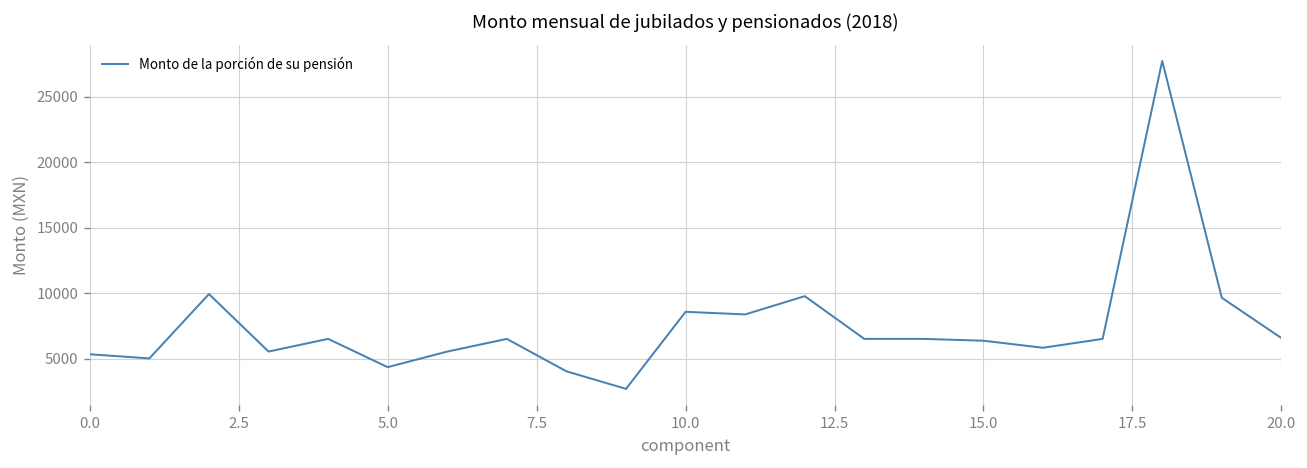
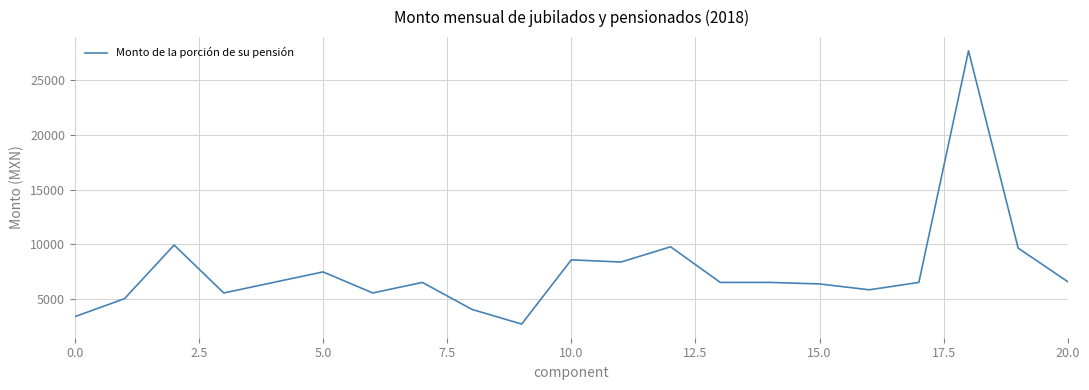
0.0: 5400 -> 3400
5.0: 4400 -> 7500
